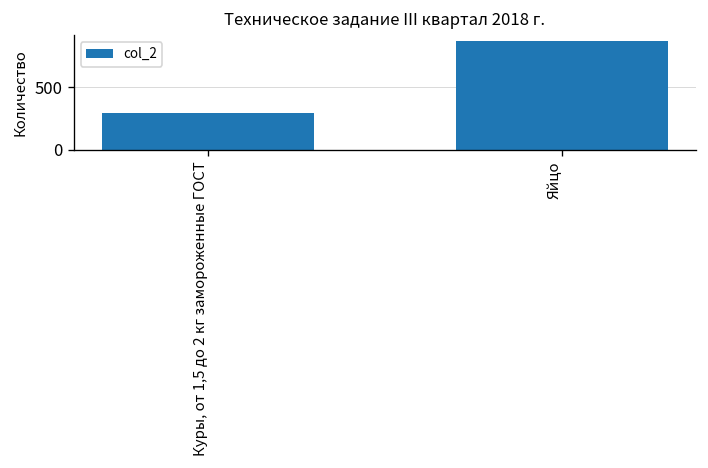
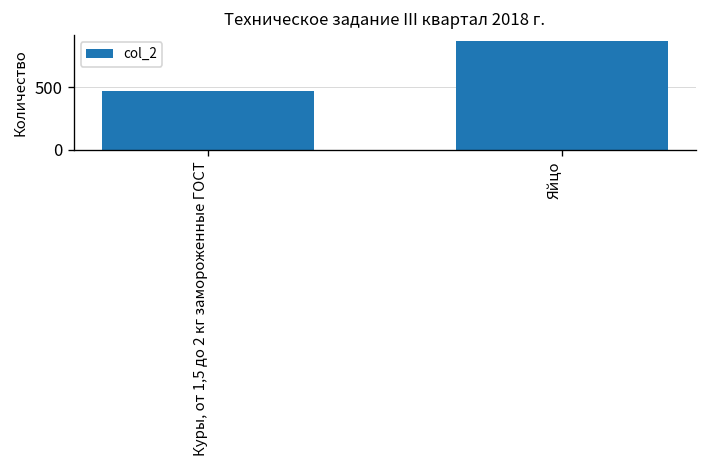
Куры, от 1,5 до 2 кг замороженные ГОСТ: 290 -> 470
